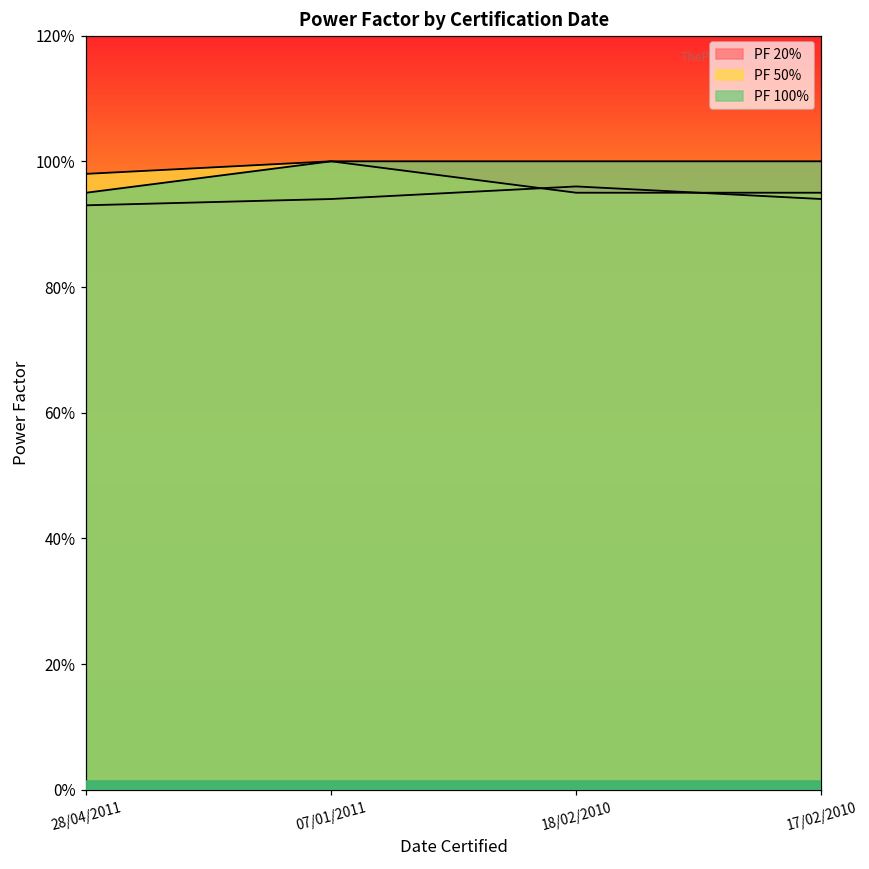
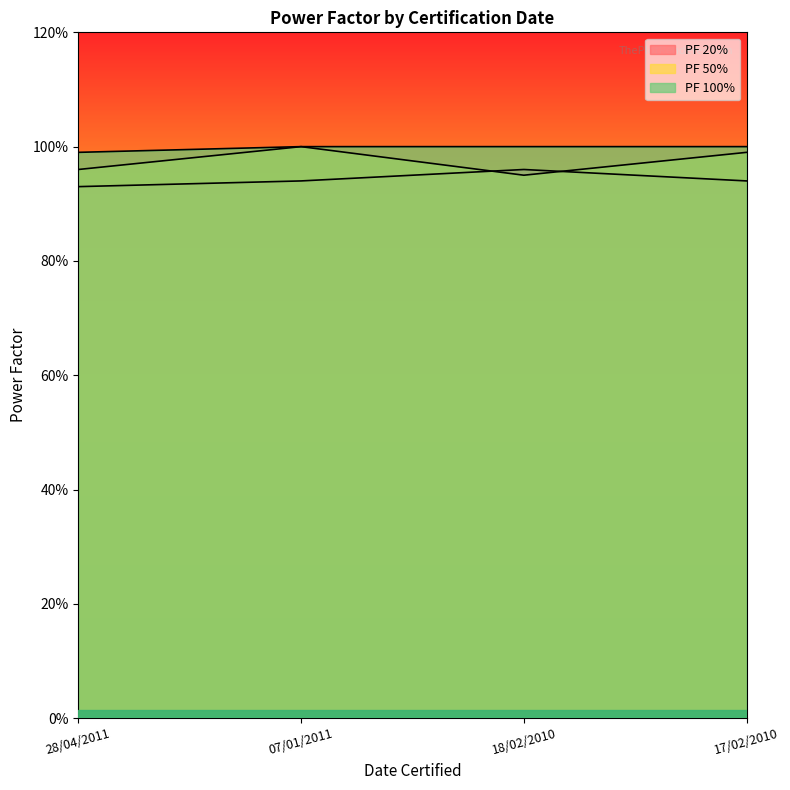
PF 50%, 28/04/2011: 98% -> 96%
PF 100%, 28/04/2011: 95% -> 99%
PF 50%, 17/02/2010: 95% -> 99%
